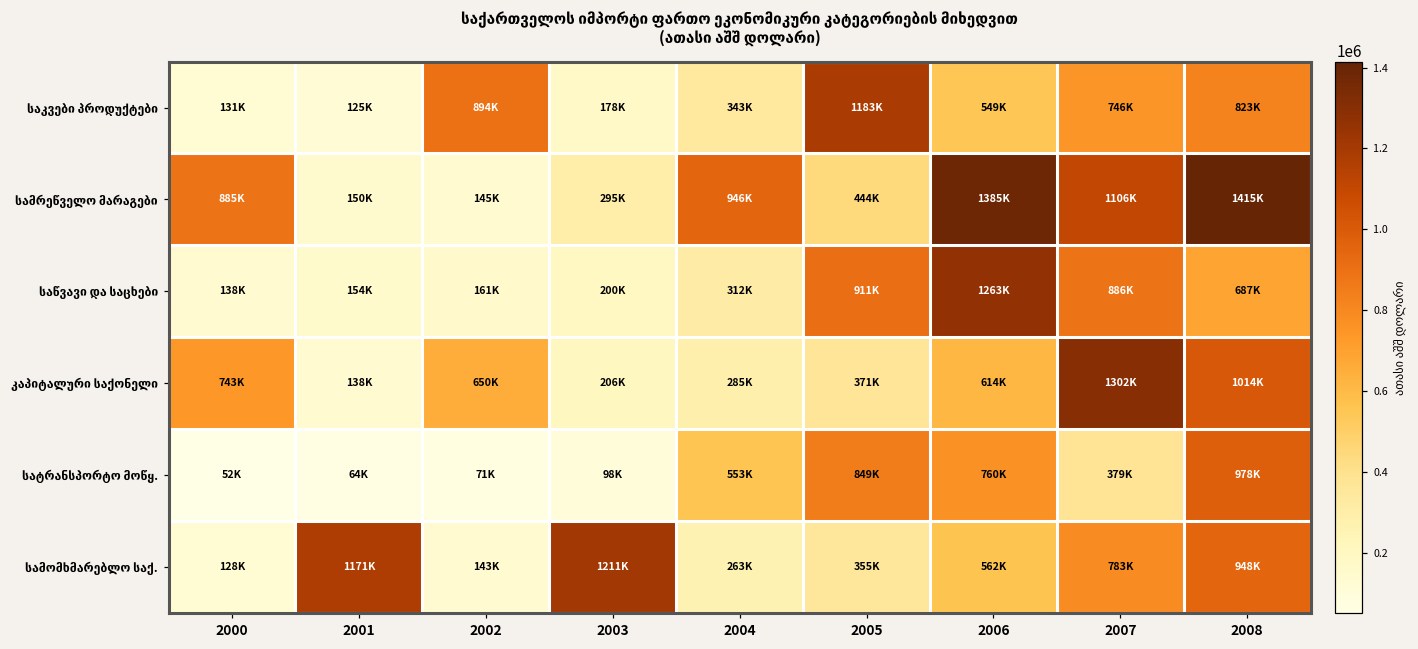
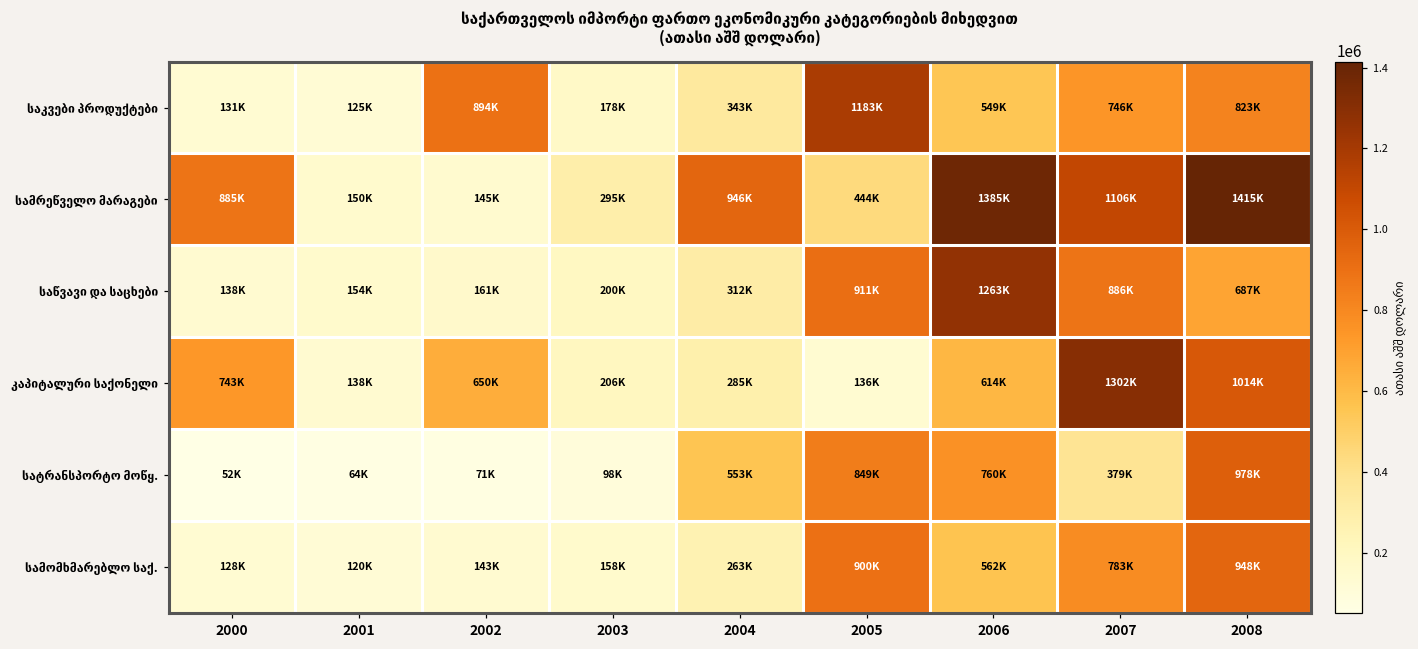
კაპიტალური საქონელი, 2005: 371K -> 136K
სამომხმარებლო საქ., 2001: 1171K -> 120K
სამომხმარებლო საქ., 2003: 1211K -> 158K
სამომხმარებლო საქ., 2005: 355K -> 900K
